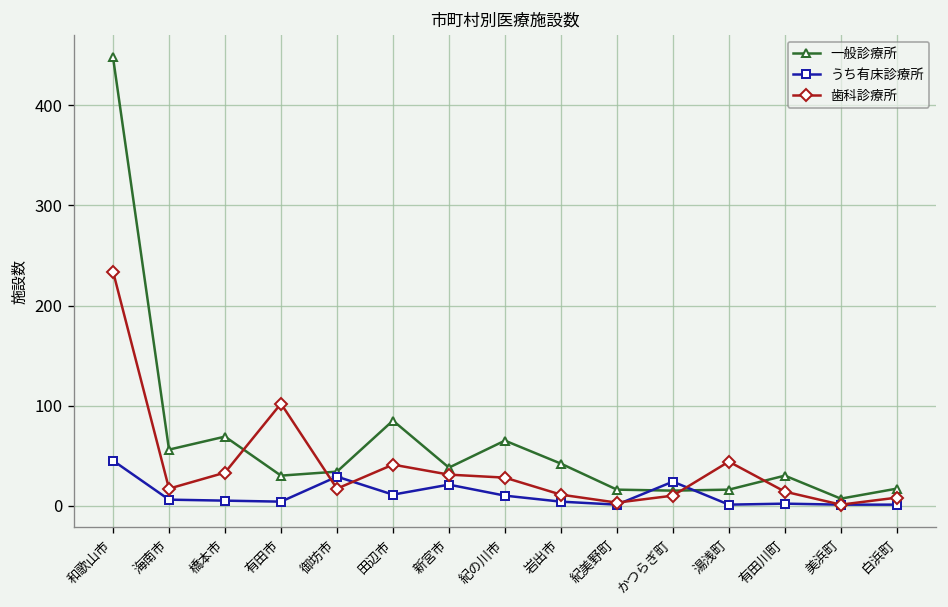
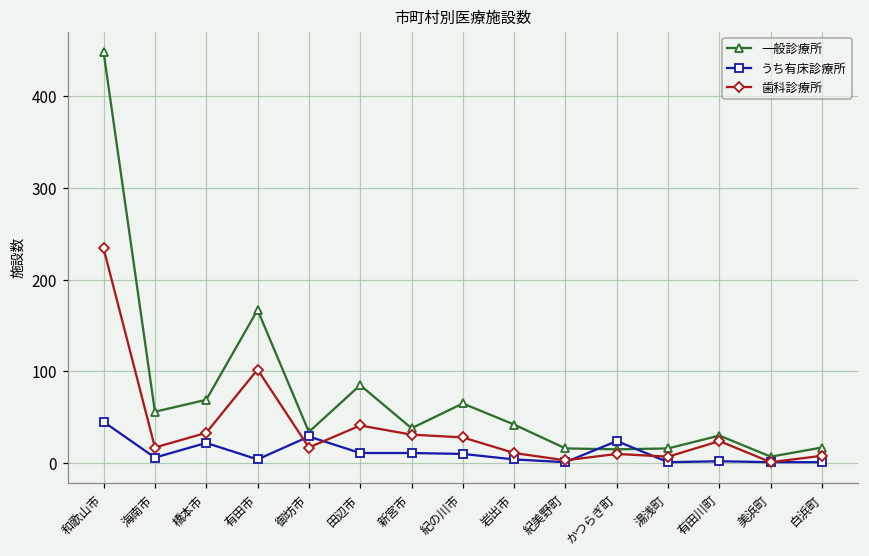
うち有床診療所, 橋本市: 10 -> 20
一般診療所, 有田市: 30 -> 170
うち有床診療所, 新宮市: 20 -> 10
歯科診療所, 湯浅町: 40 -> 10
歯科診療所, 有田川町: 10 -> 20
